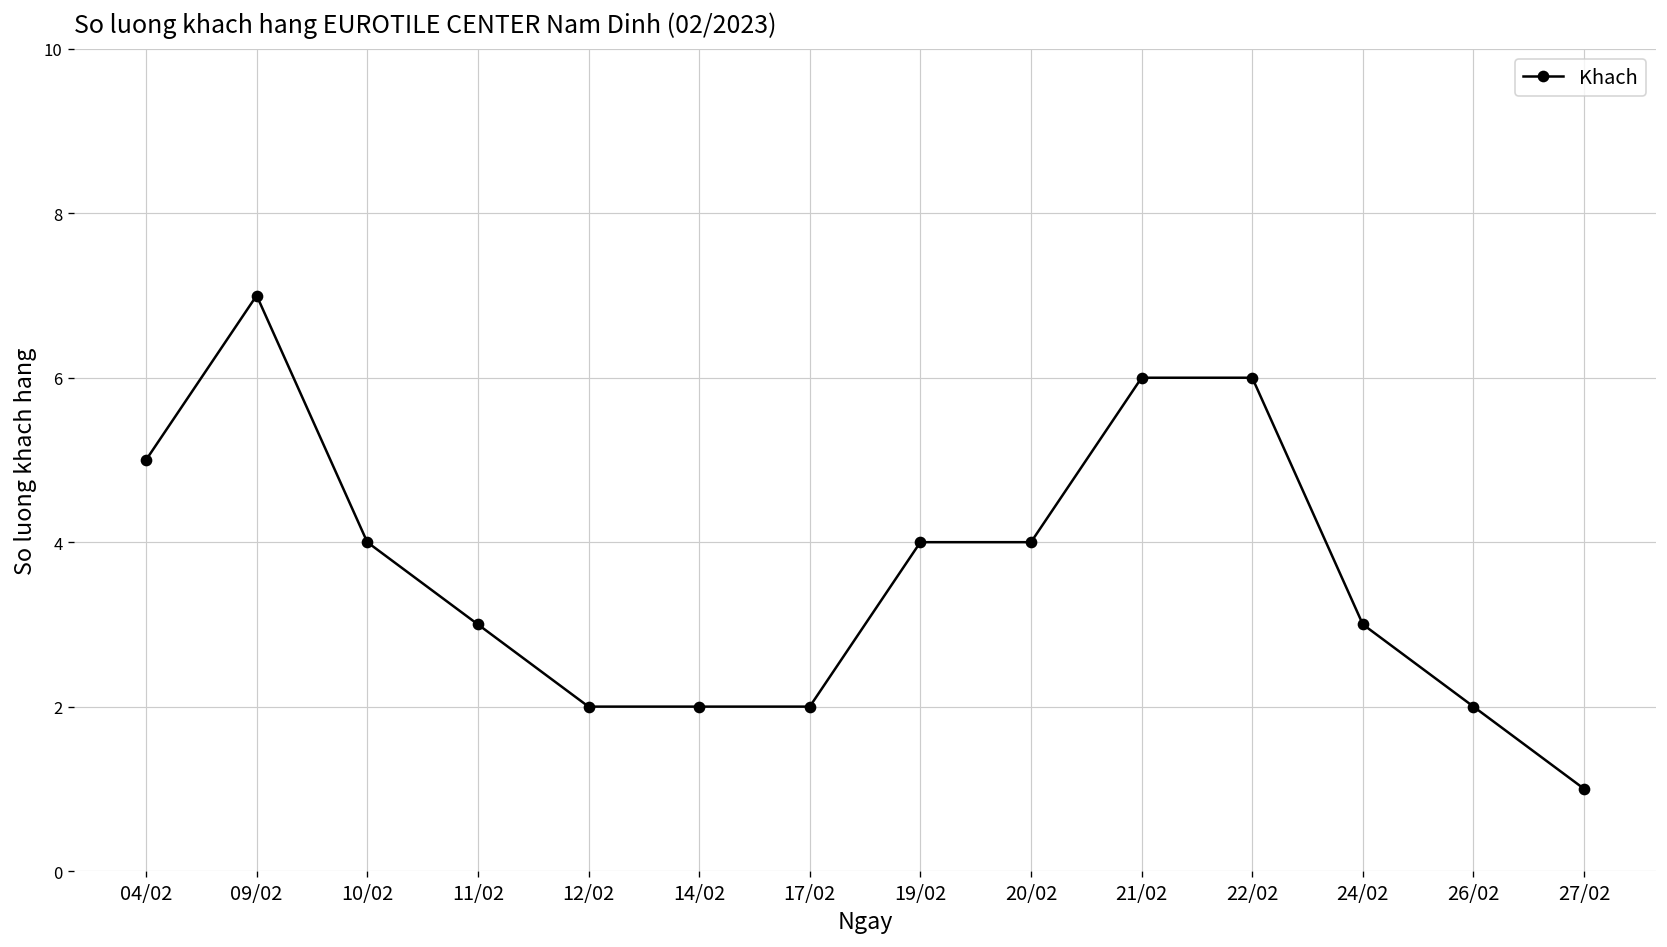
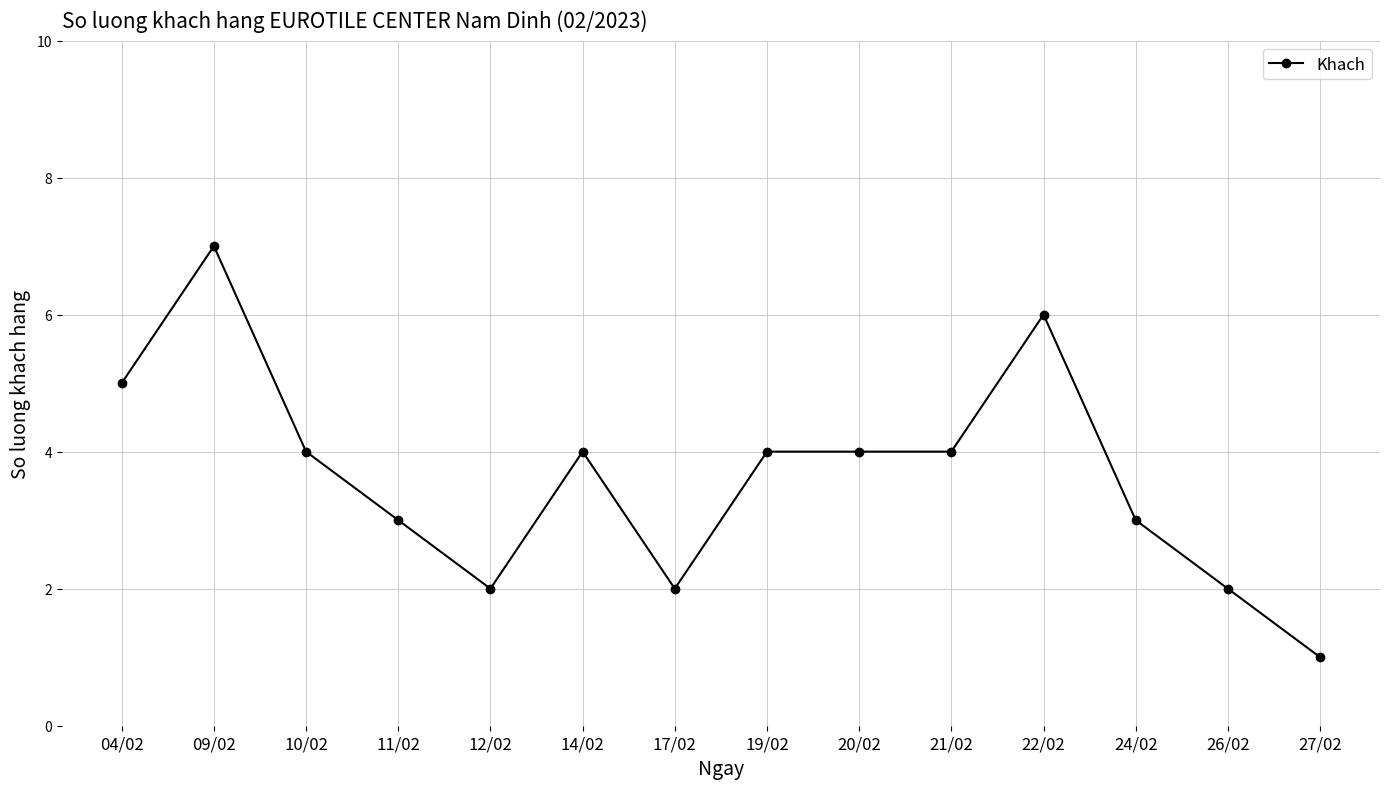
14/02: 2 -> 4
21/02: 6 -> 4
